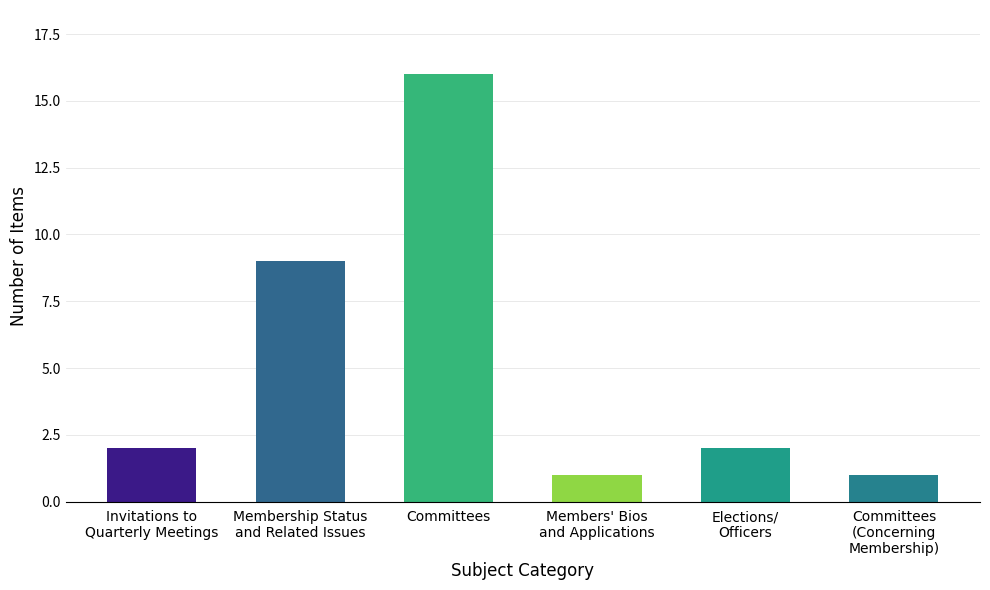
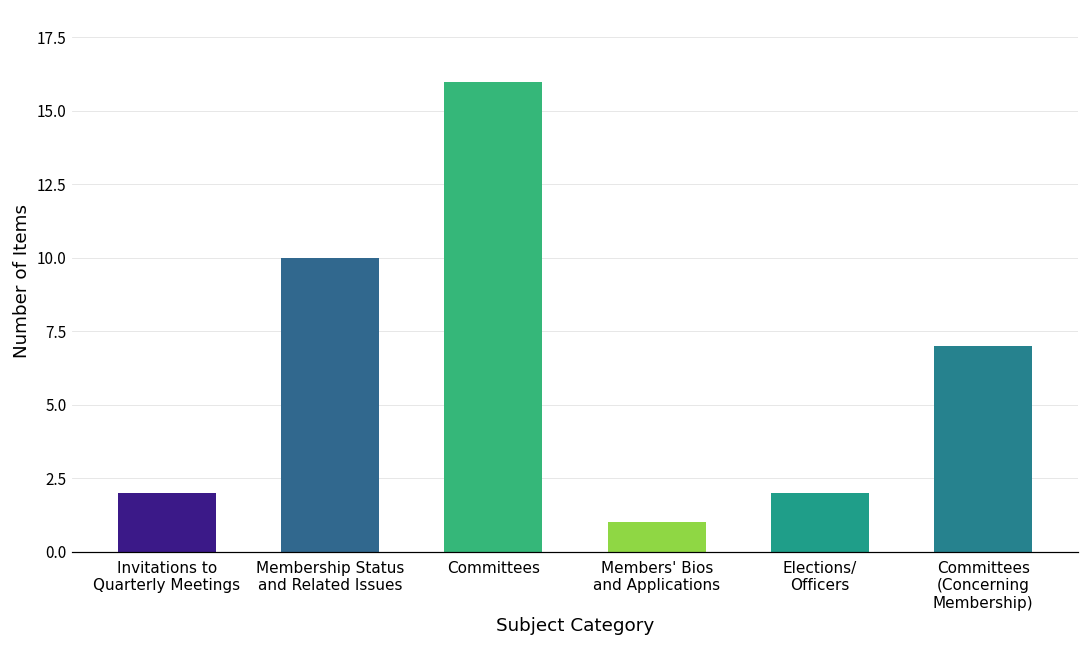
Membership Status and Related Issues: 9 -> 10
Committees (Concerning Membership): 1 -> 7
